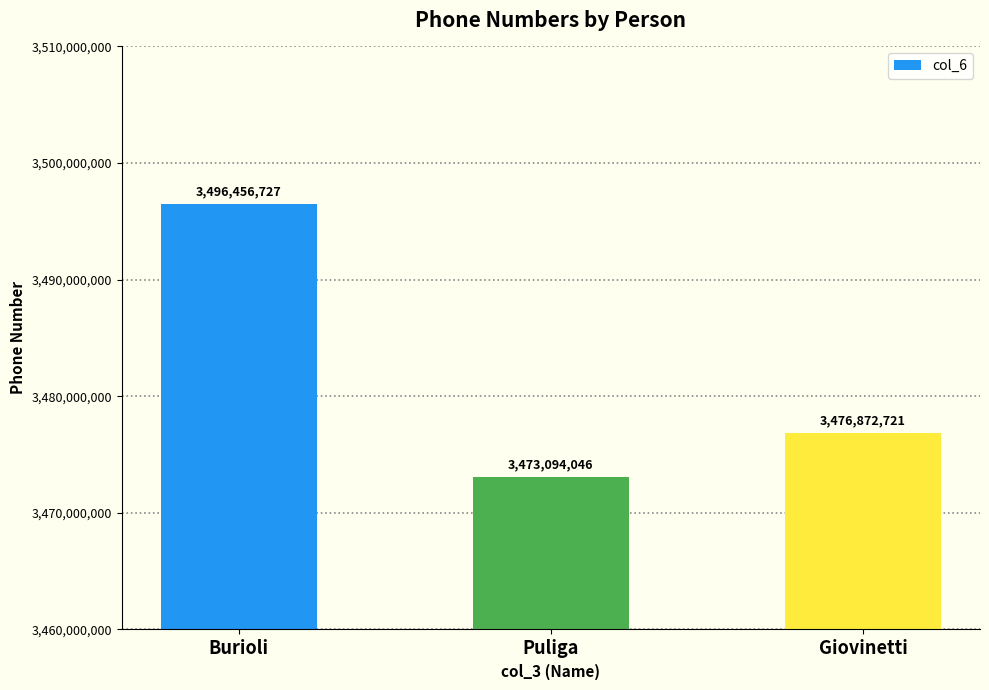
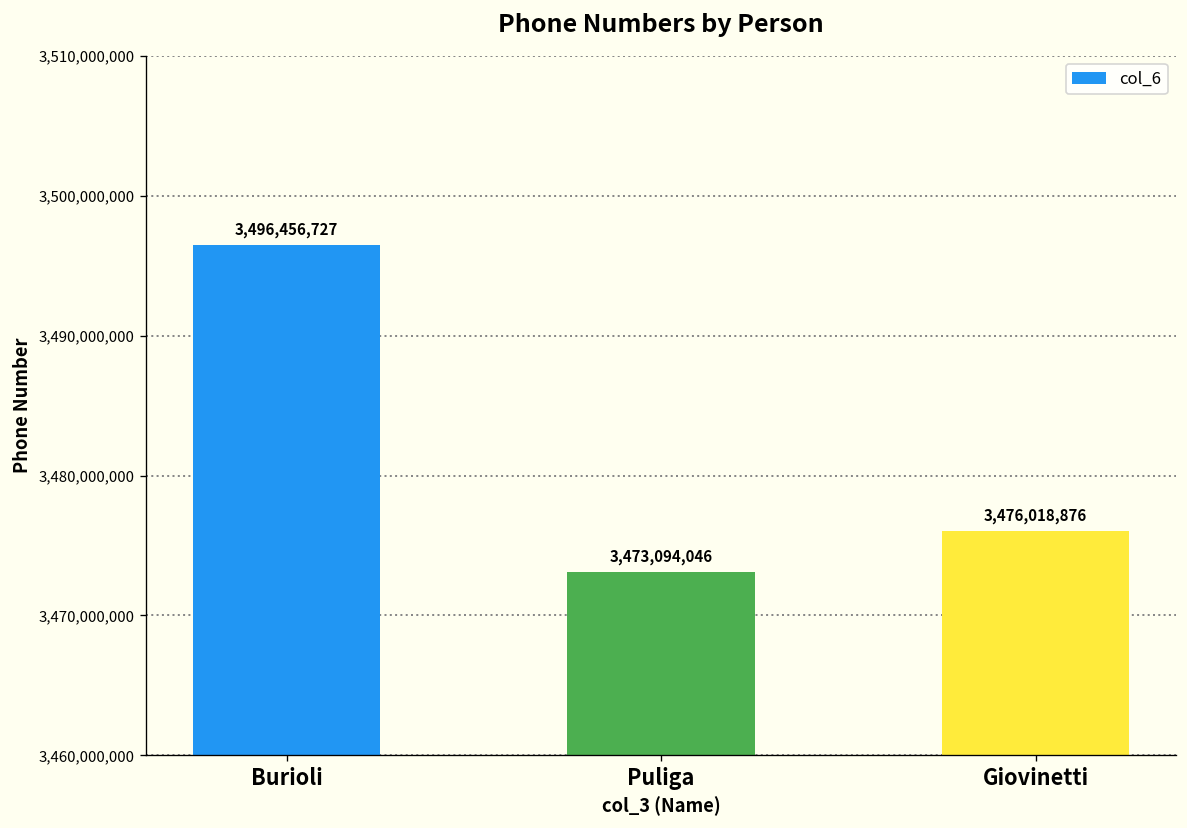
Giovinetti: 3,476,872,721 -> 3,476,018,876
